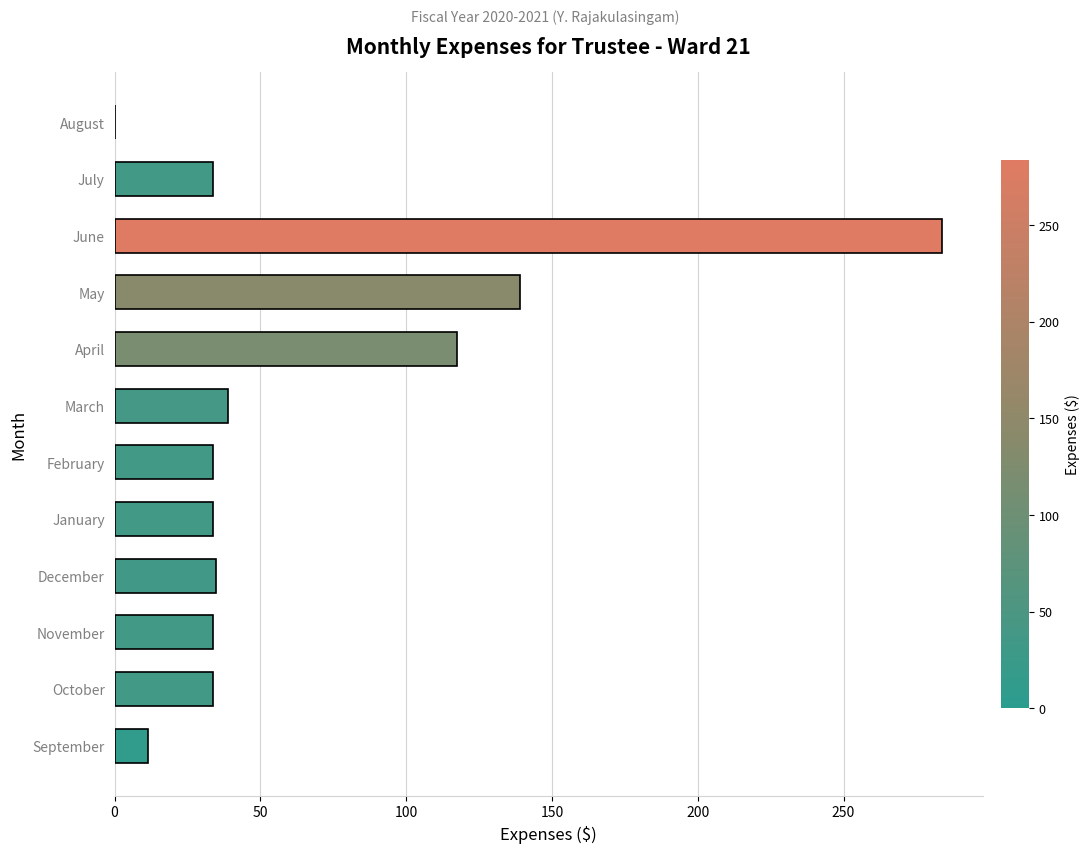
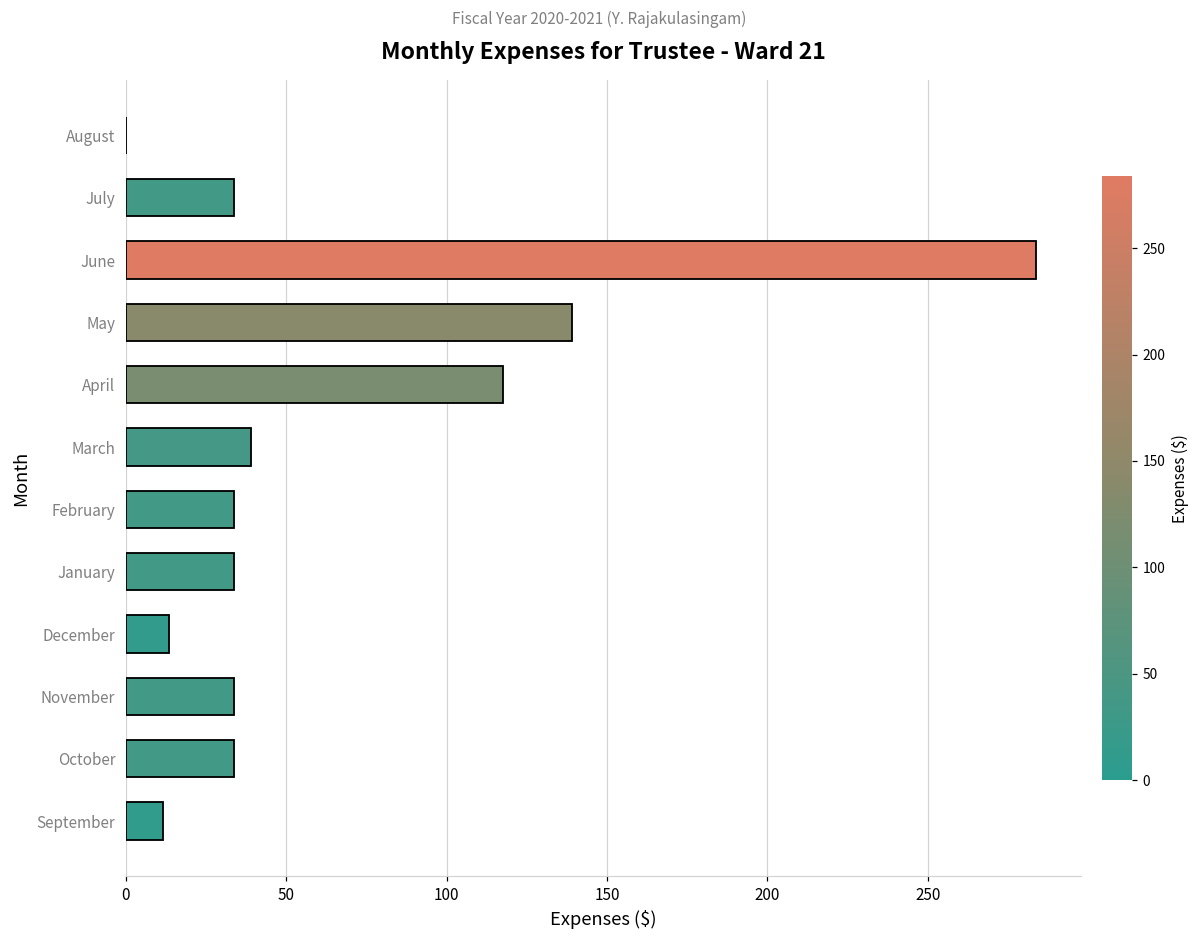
December: 35 -> 14
